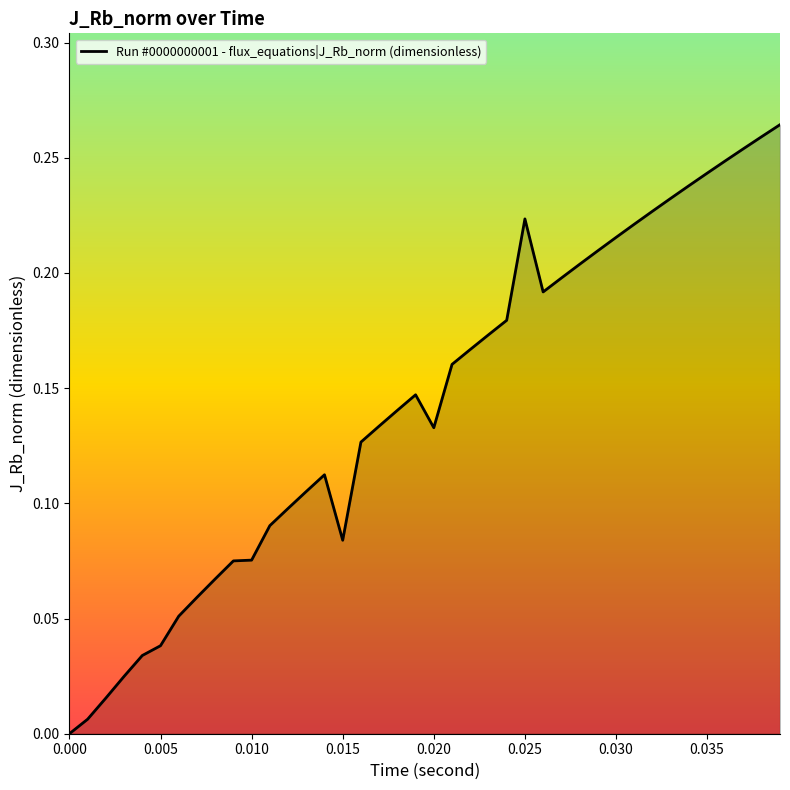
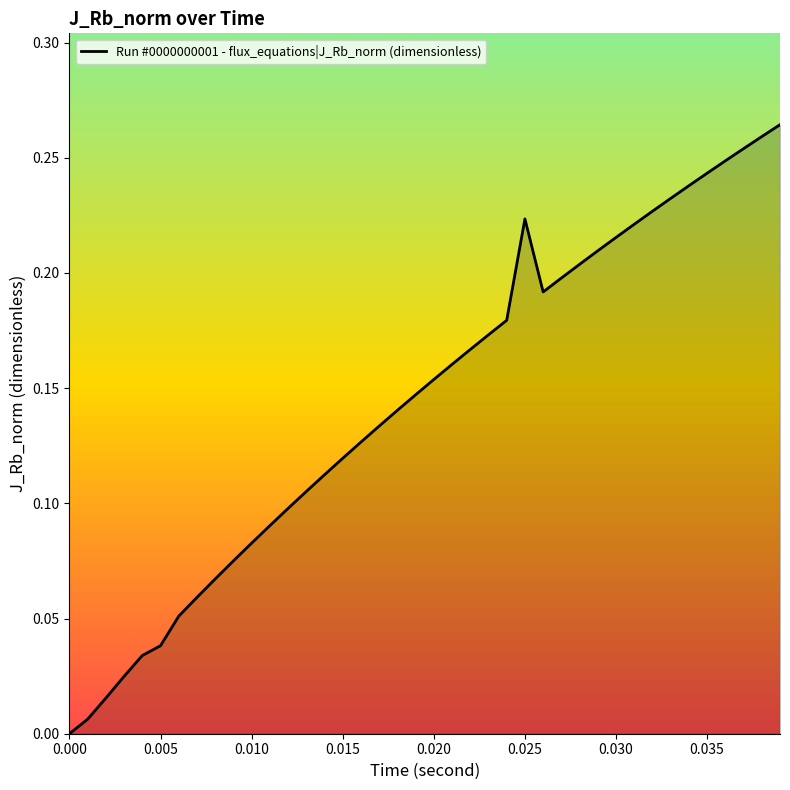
0.010: 0.075 -> 0.083
0.015: 0.084 -> 0.120
0.020: 0.133 -> 0.154
